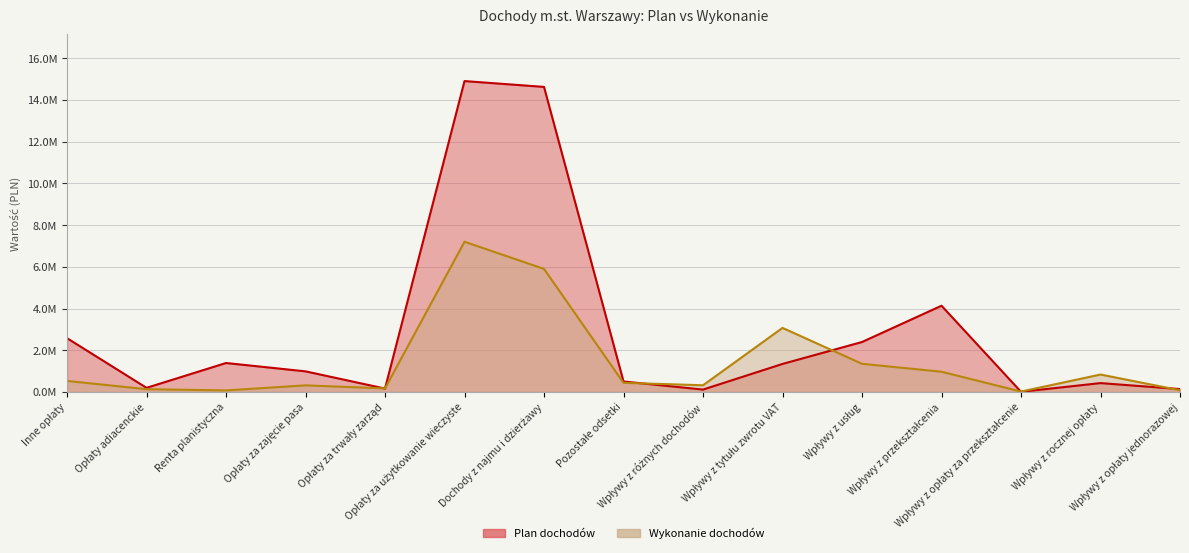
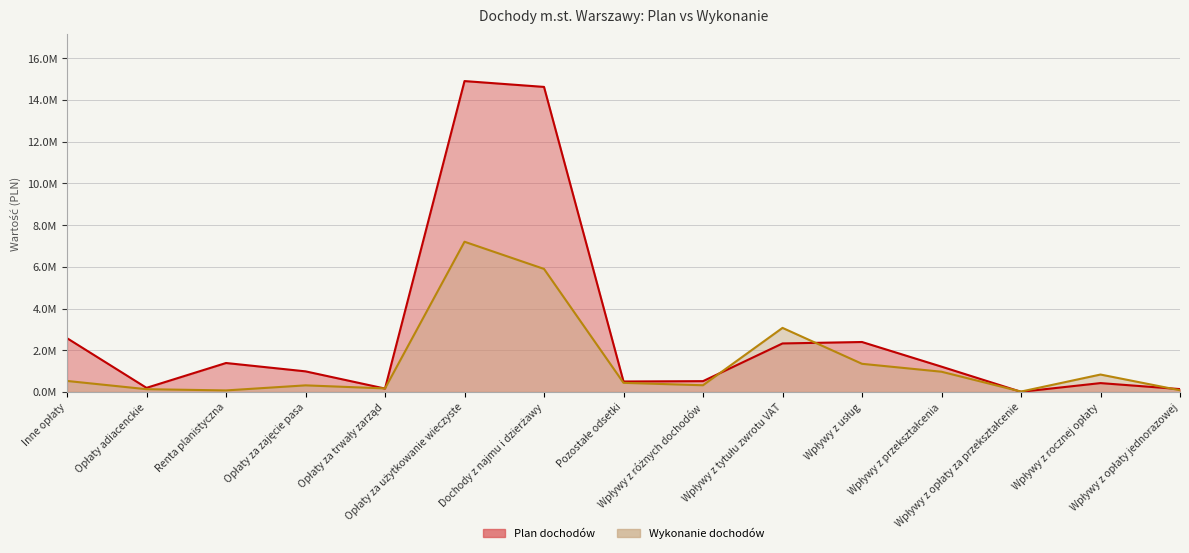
Plan dochodów, Wpływy z różnych dochodów: 100000 -> 500000
Plan dochodów, Wpływy z tytułu zwrotu VAT: 1300000 -> 2300000
Plan dochodów, Wpływy z przekształcenia: 4100000 -> 1200000
